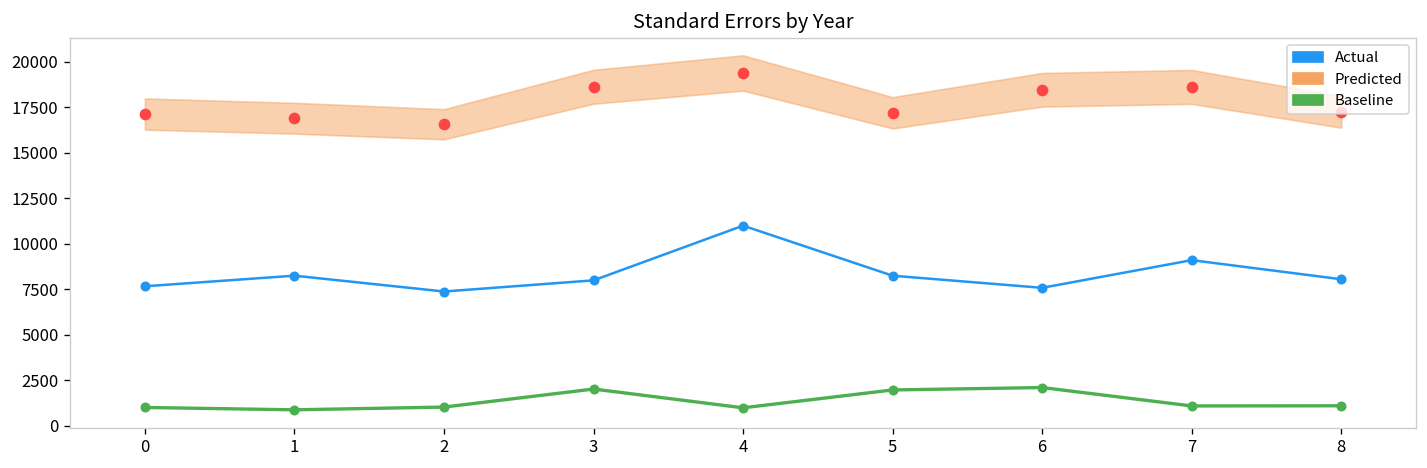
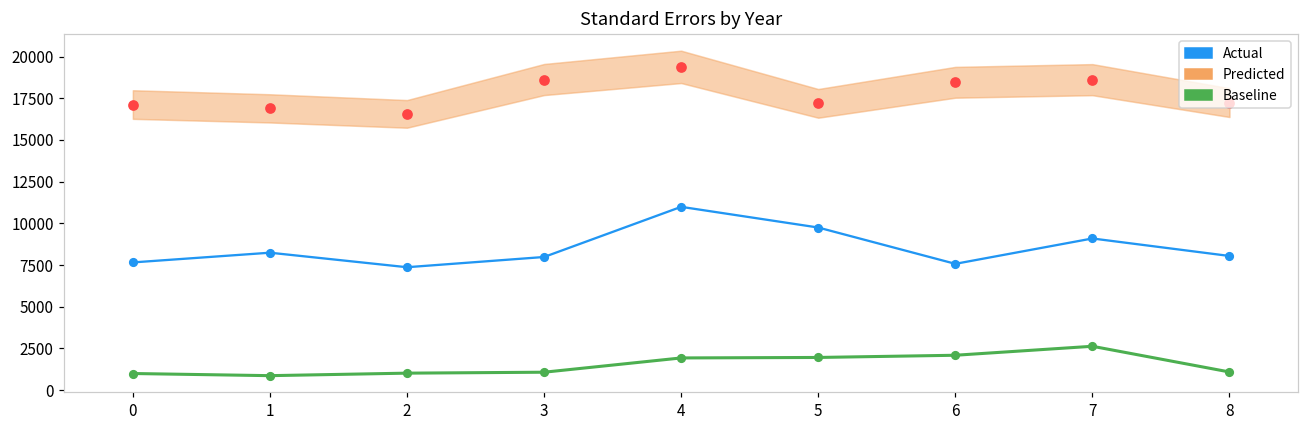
Baseline, 3: 2000 -> 1100
Baseline, 4: 1000 -> 1900
Actual, 5: 8200 -> 9700
Baseline, 7: 1100 -> 2600
